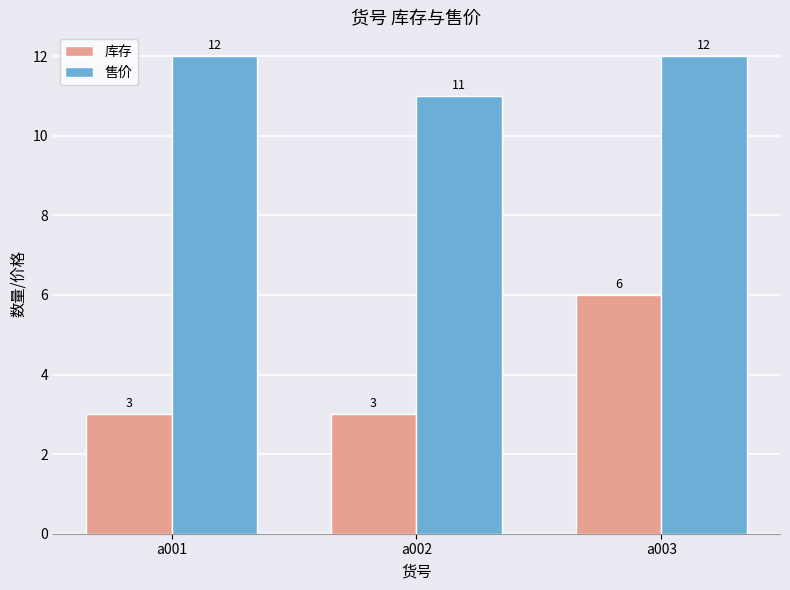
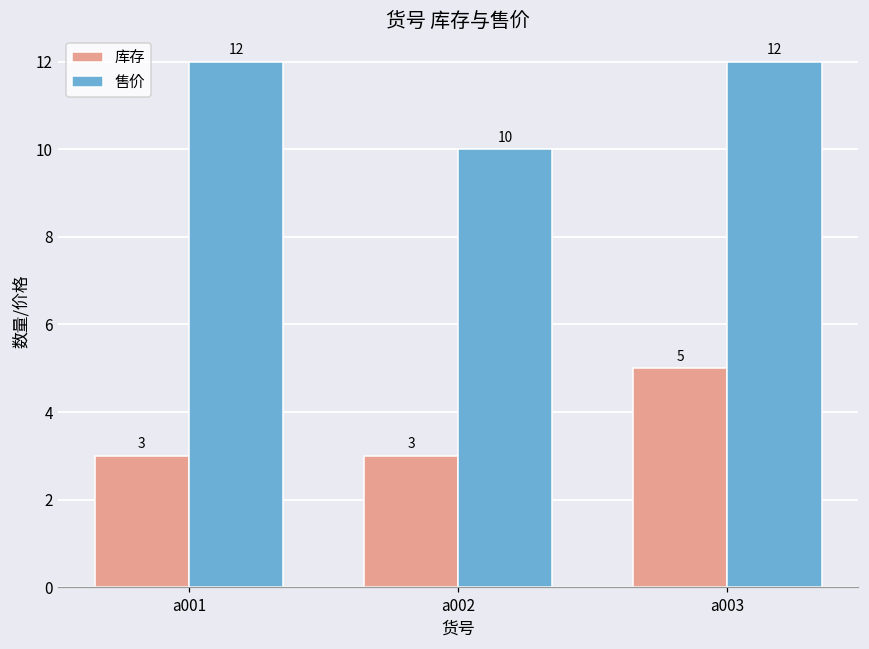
售价, a002: 11 -> 10
库存, a003: 6 -> 5
